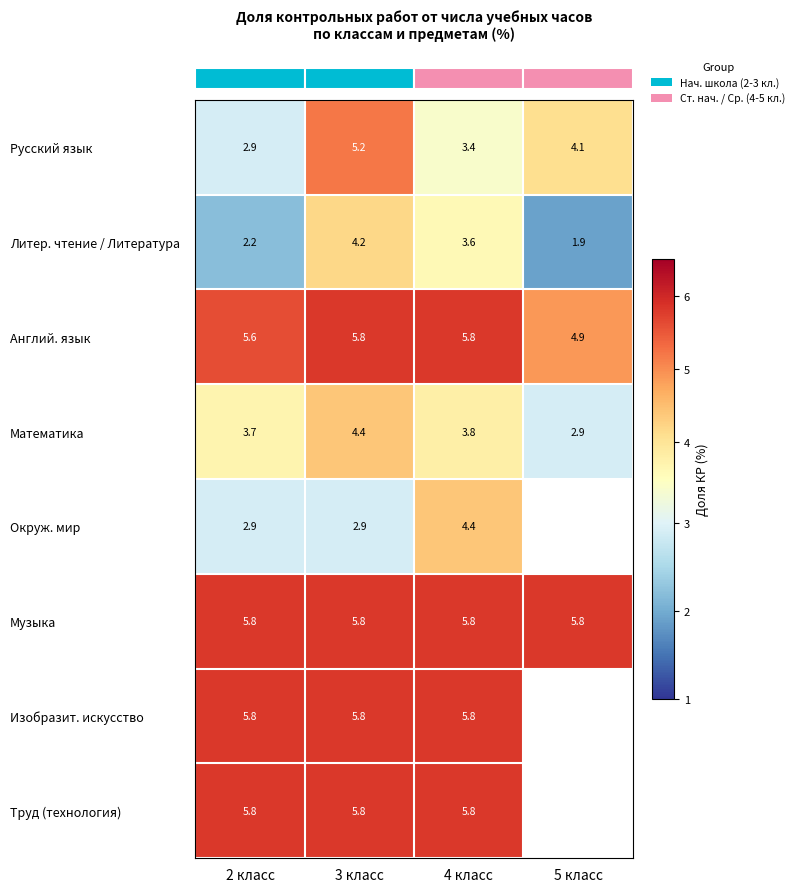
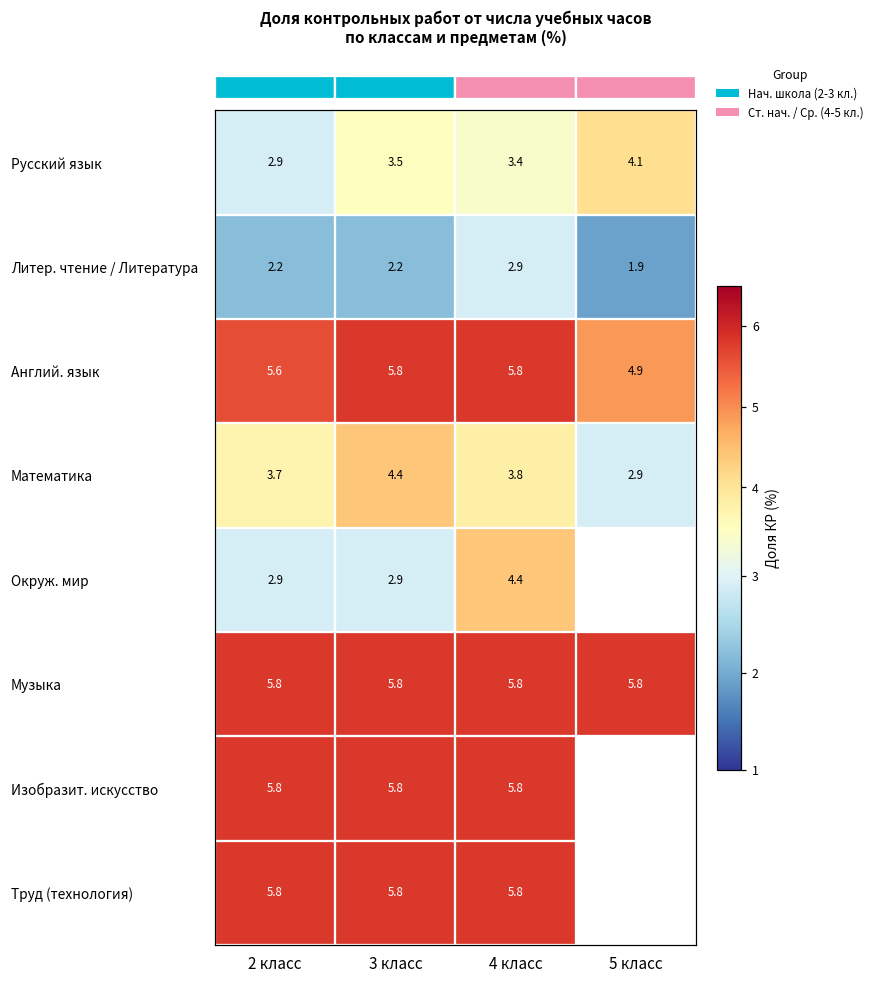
Русский язык, 3 класс: 5.2 -> 3.5
Литер. чтение / Литература, 3 класс: 4.2 -> 2.2
Литер. чтение / Литература, 4 класс: 3.6 -> 2.9
